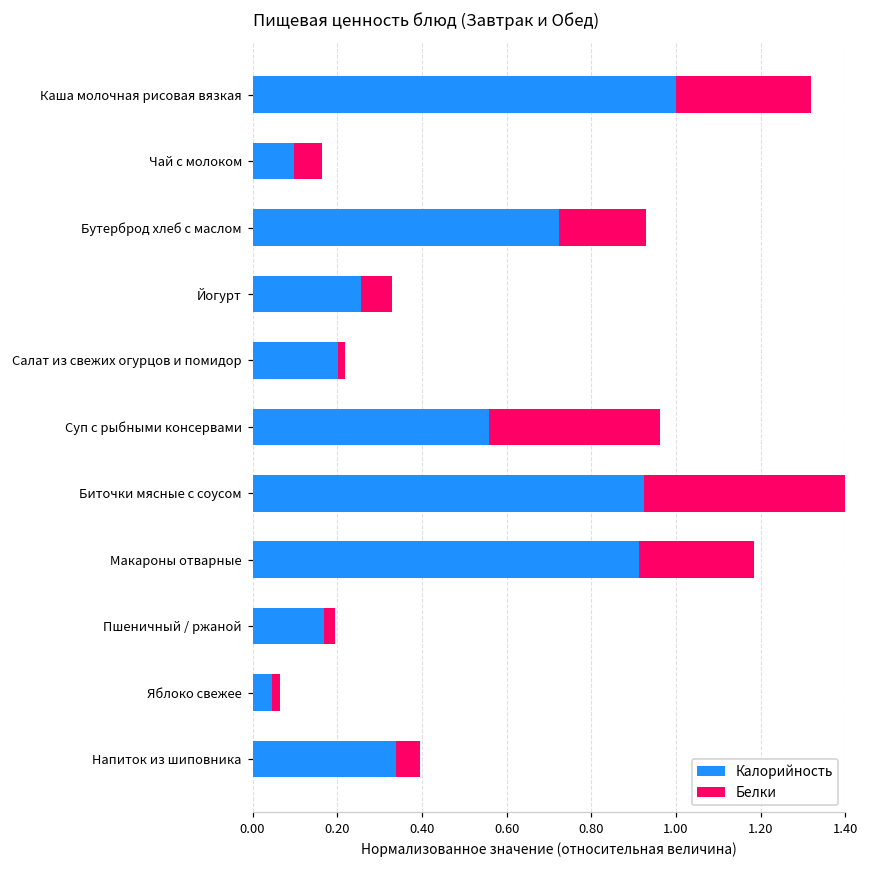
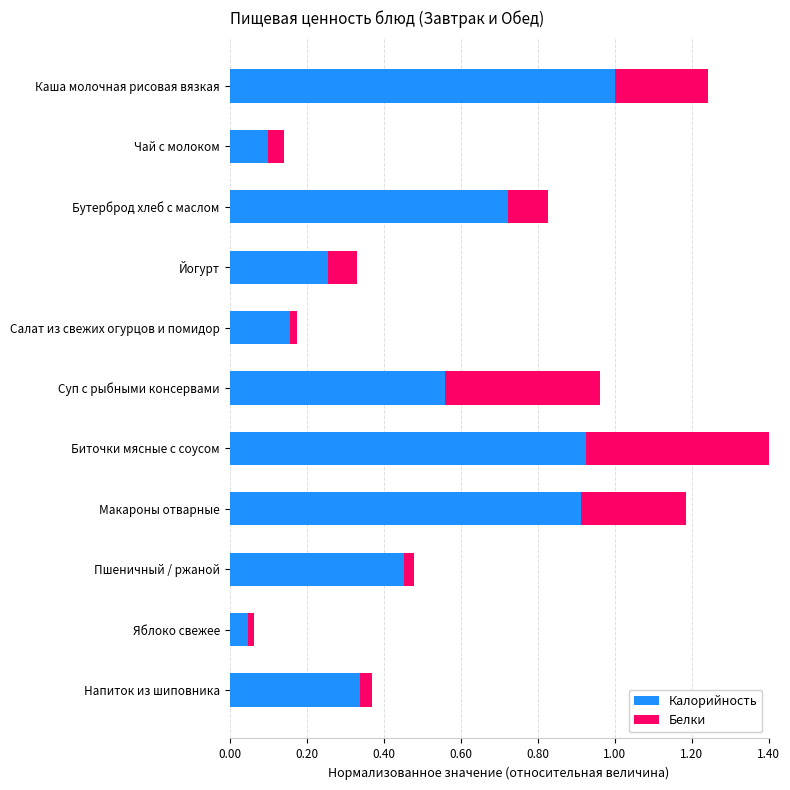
Белки, Каша молочная рисовая вязкая: 0.32 -> 0.24
Белки, Чай с молоком: 0.07 -> 0.04
Белки, Бутерброд хлеб с маслом: 0.21 -> 0.11
Калорийность, Салат из свежих огурцов и помидор: 0.20 -> 0.16
Калорийность, Пшеничный / ржаной: 0.17 -> 0.45
Белки, Напиток из шиповника: 0.06 -> 0.03
